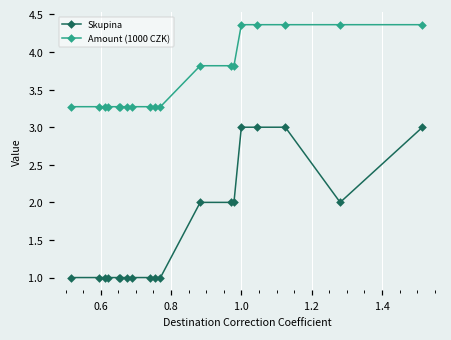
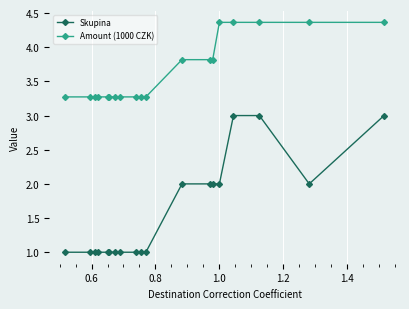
Skupina, 1.0: 3 -> 2
